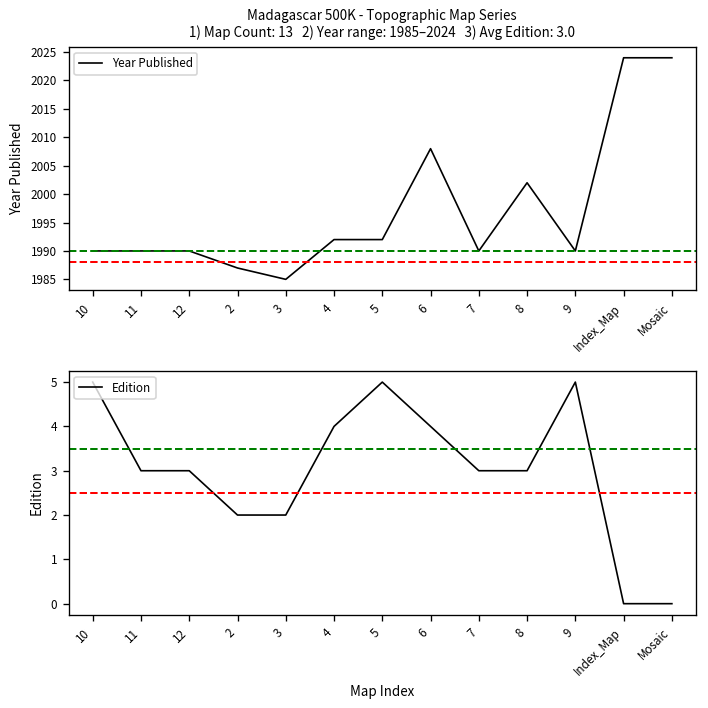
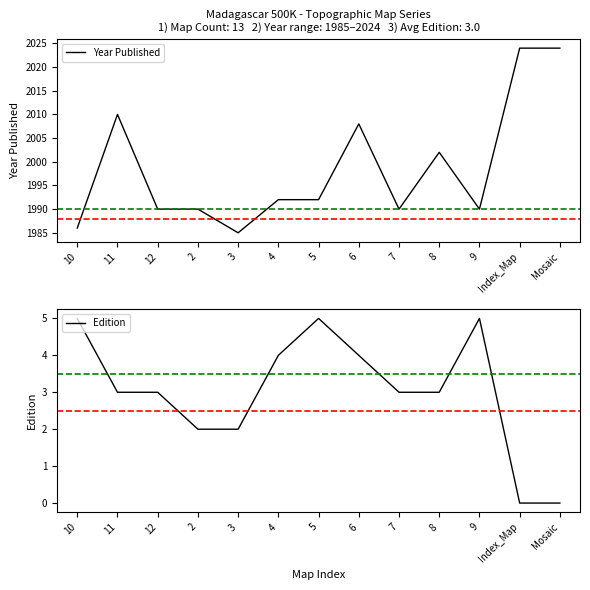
Madagascar 500K - Topographic Map Series 1) Map Count: 13 2) Year range: 1985–2024 3) Avg Edition: 3.0, 10: 1990 -> 1986
Madagascar 500K - Topographic Map Series 1) Map Count: 13 2) Year range: 1985–2024 3) Avg Edition: 3.0, 11: 1990 -> 2010
Madagascar 500K - Topographic Map Series 1) Map Count: 13 2) Year range: 1985–2024 3) Avg Edition: 3.0, 2: 1987 -> 1990
